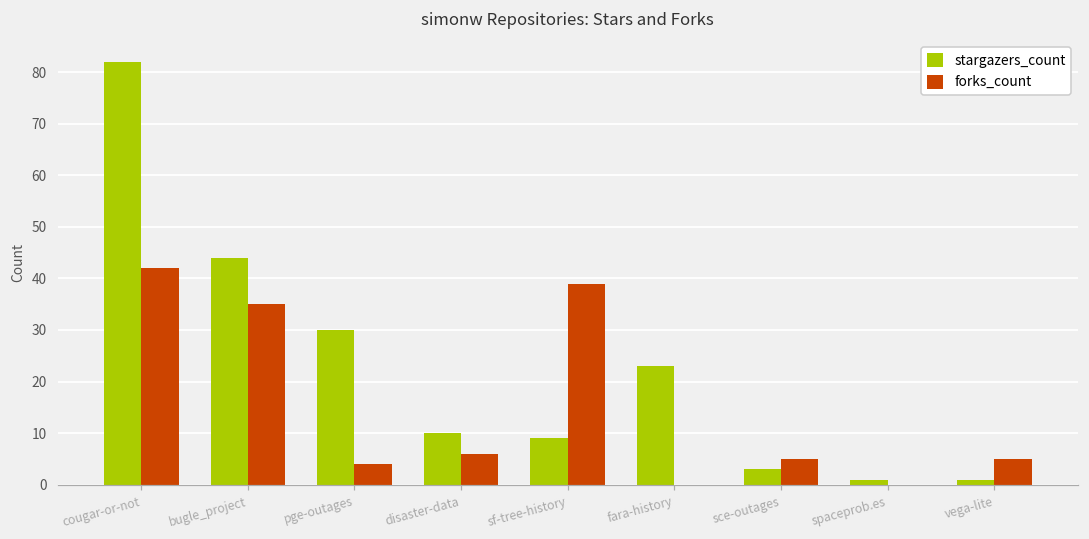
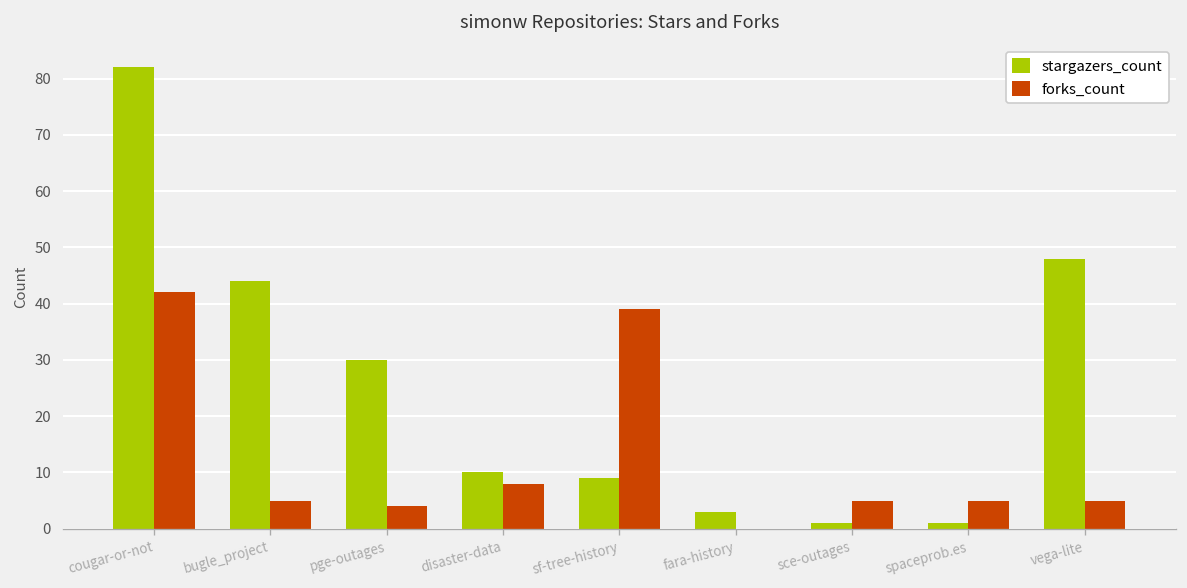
forks_count, bugle_project: 35 -> 5
forks_count, disaster-data: 6 -> 8
stargazers_count, fara-history: 23 -> 3
stargazers_count, sce-outages: 3 -> 1
forks_count, spaceprob.es: 0 -> 5
stargazers_count, vega-lite: 1 -> 48
